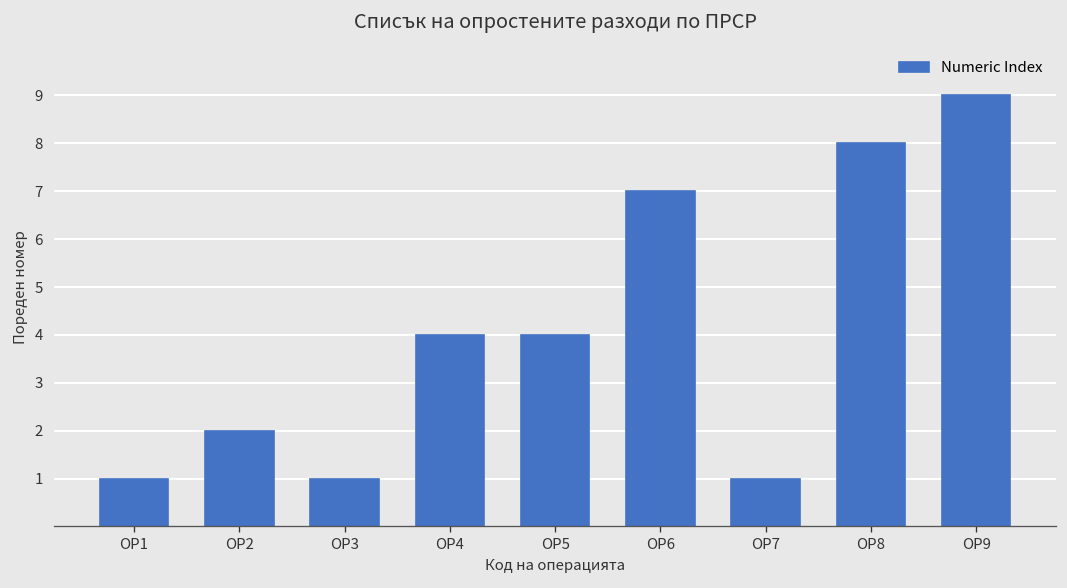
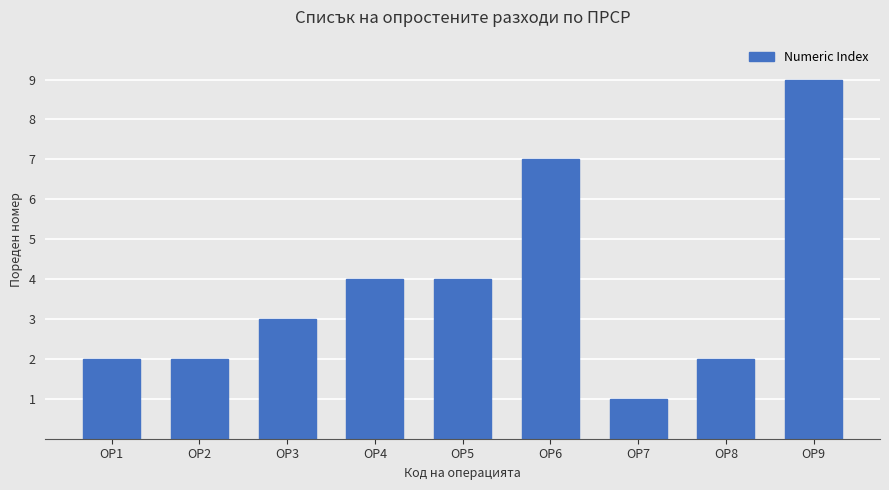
ОР1: 1 -> 2
ОР3: 1 -> 3
ОР8: 8 -> 2
